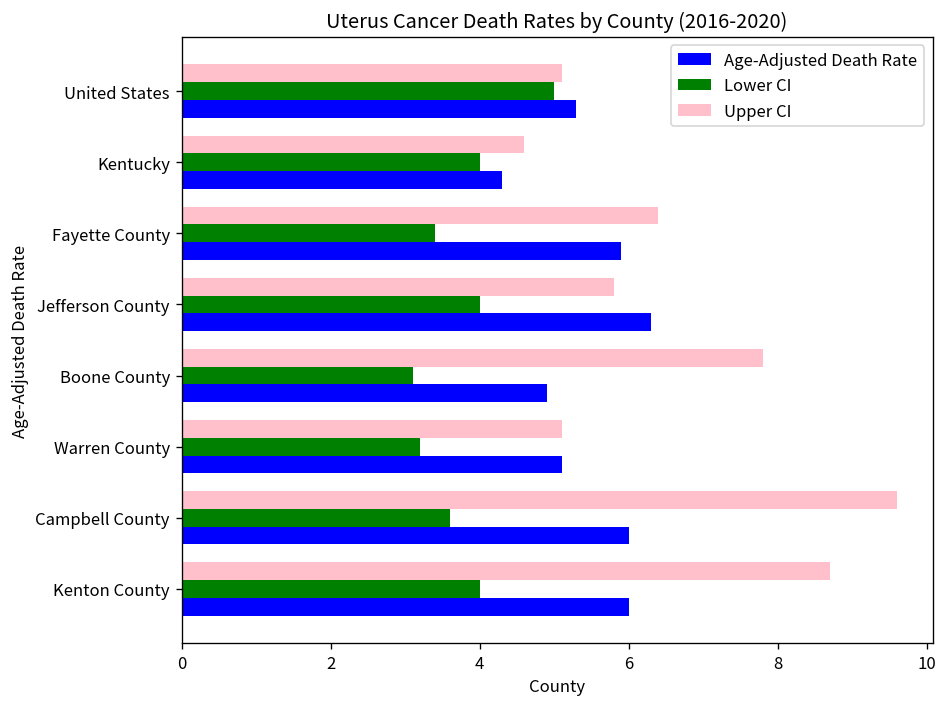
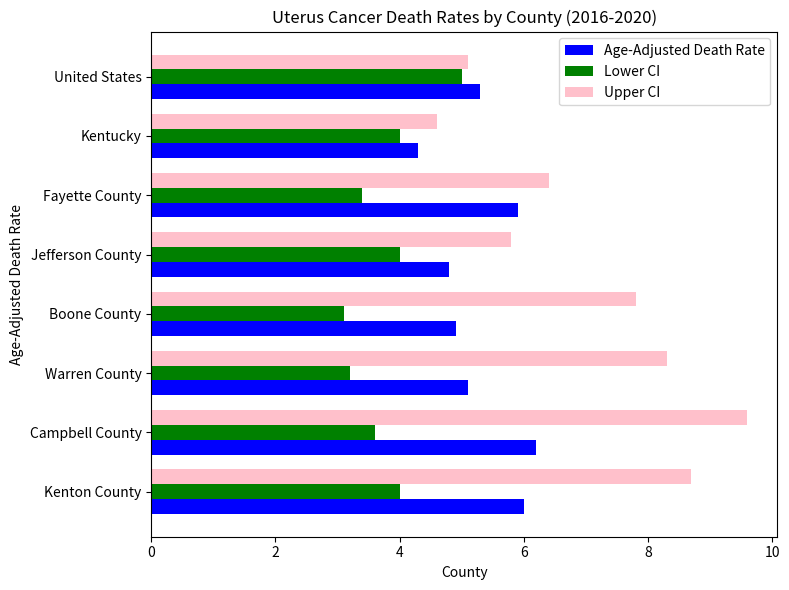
Age-Adjusted Death Rate, Jefferson County: 6.3 -> 4.8
Upper CI, Warren County: 5.1 -> 8.3
Age-Adjusted Death Rate, Campbell County: 6.0 -> 6.2
